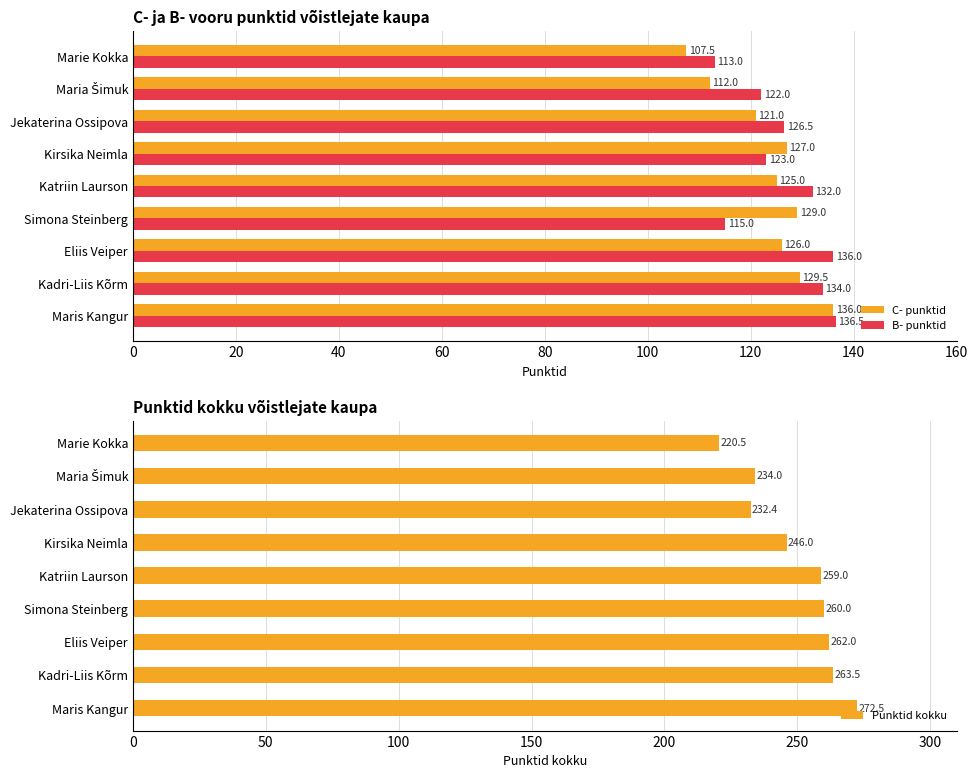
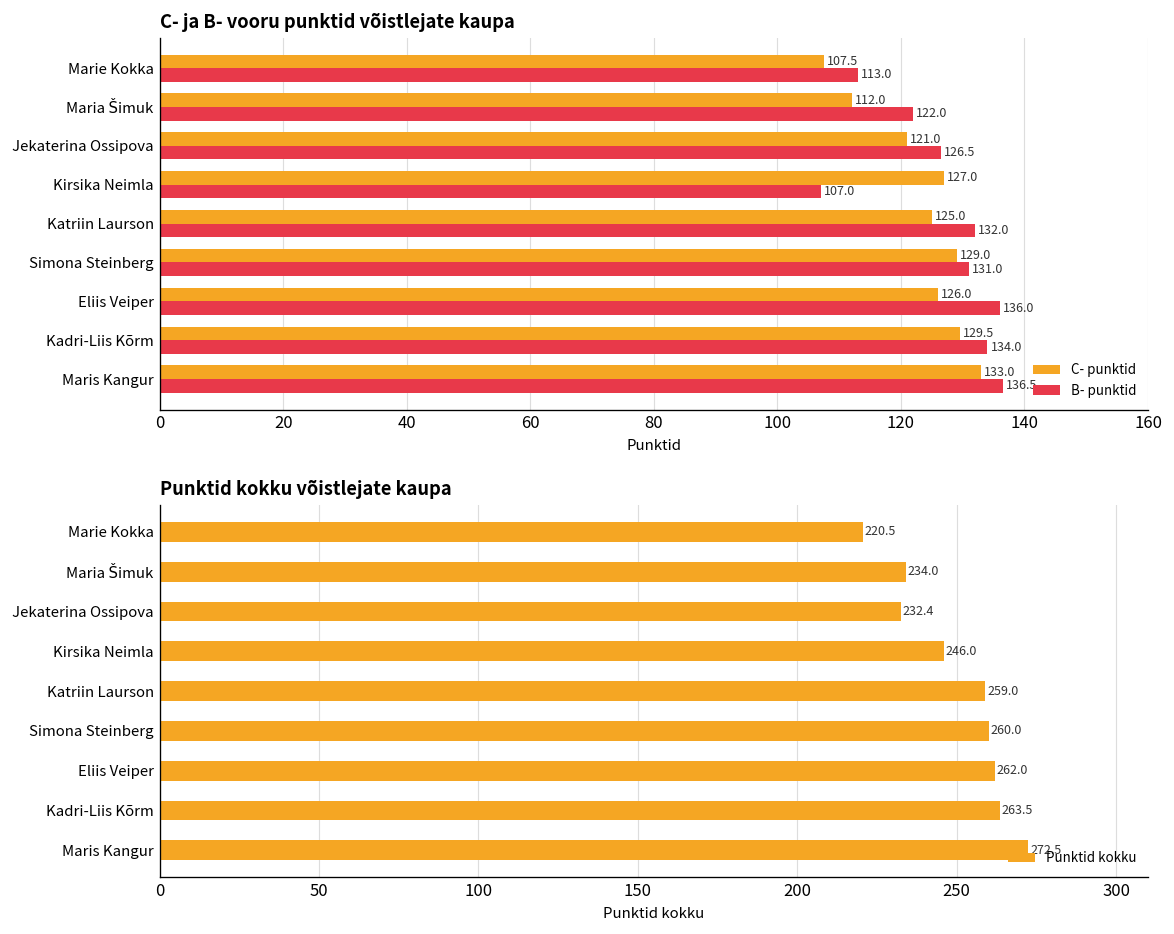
C- ja B- vooru punktid võistlejate kaupa, B- punktid, Kirsika Neimla: 123.0 -> 107.0
C- ja B- vooru punktid võistlejate kaupa, B- punktid, Simona Steinberg: 115.0 -> 131.0
C- ja B- vooru punktid võistlejate kaupa, C- punktid, Maris Kangur: 136.0 -> 133.0
